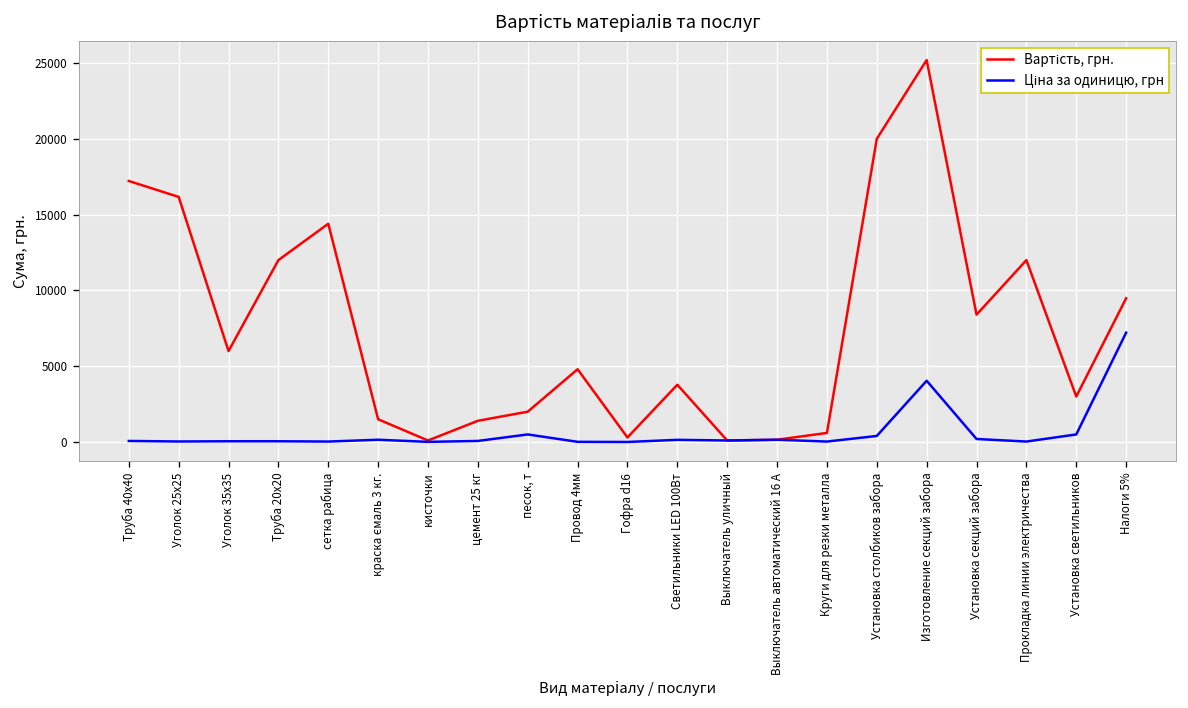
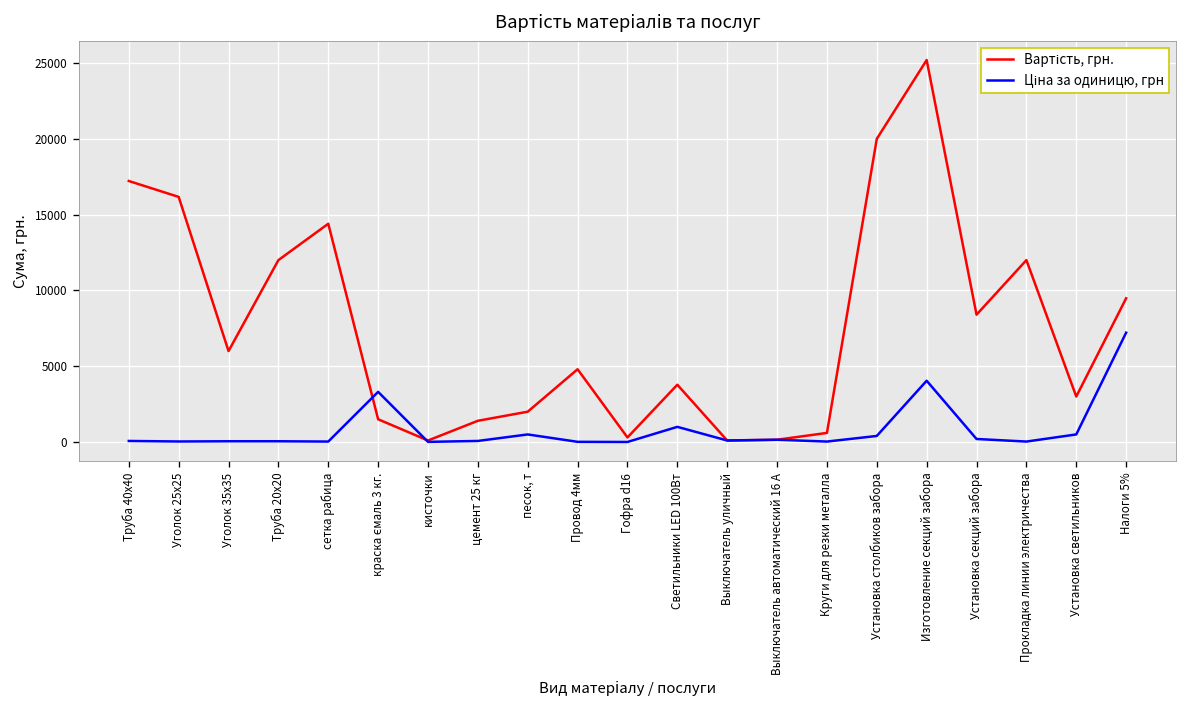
Ціна за одиницю, грн, краска ємаль 3 кг.: 200 -> 3300
Ціна за одиницю, грн, Светильники LED 100Вт: 100 -> 1000
